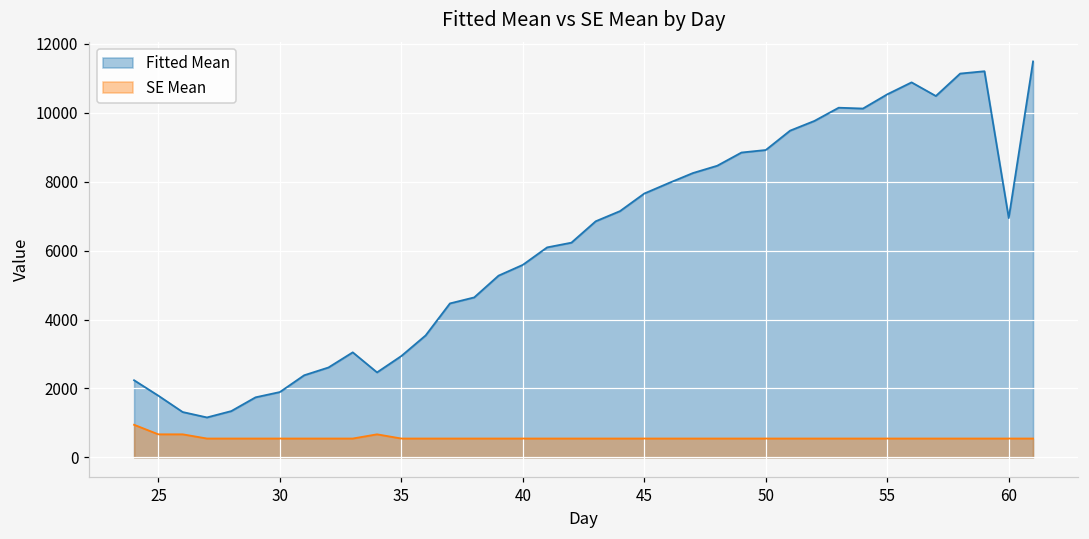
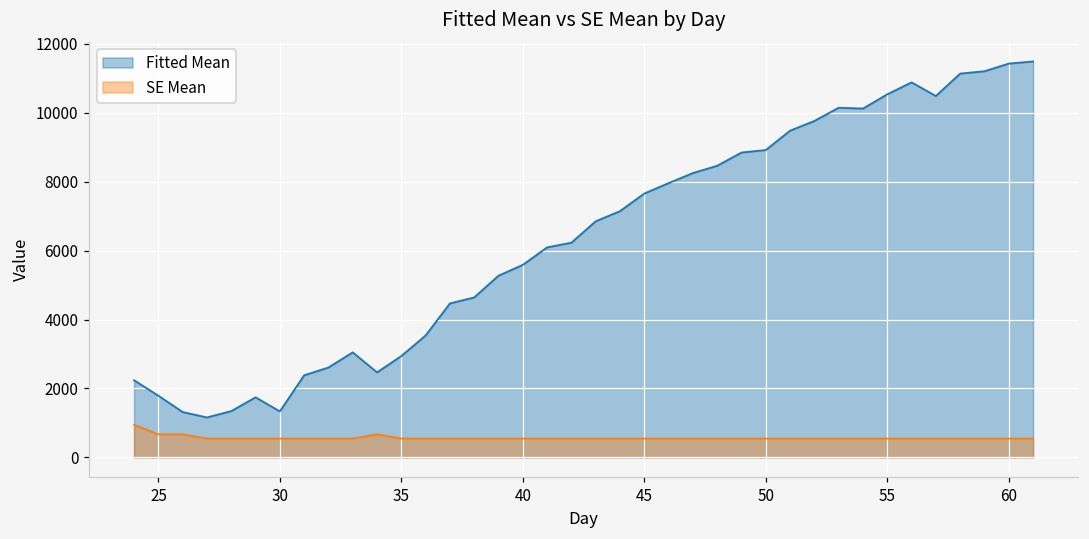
Fitted Mean, 30: 1900 -> 1300
Fitted Mean, 60: 6900 -> 11400
